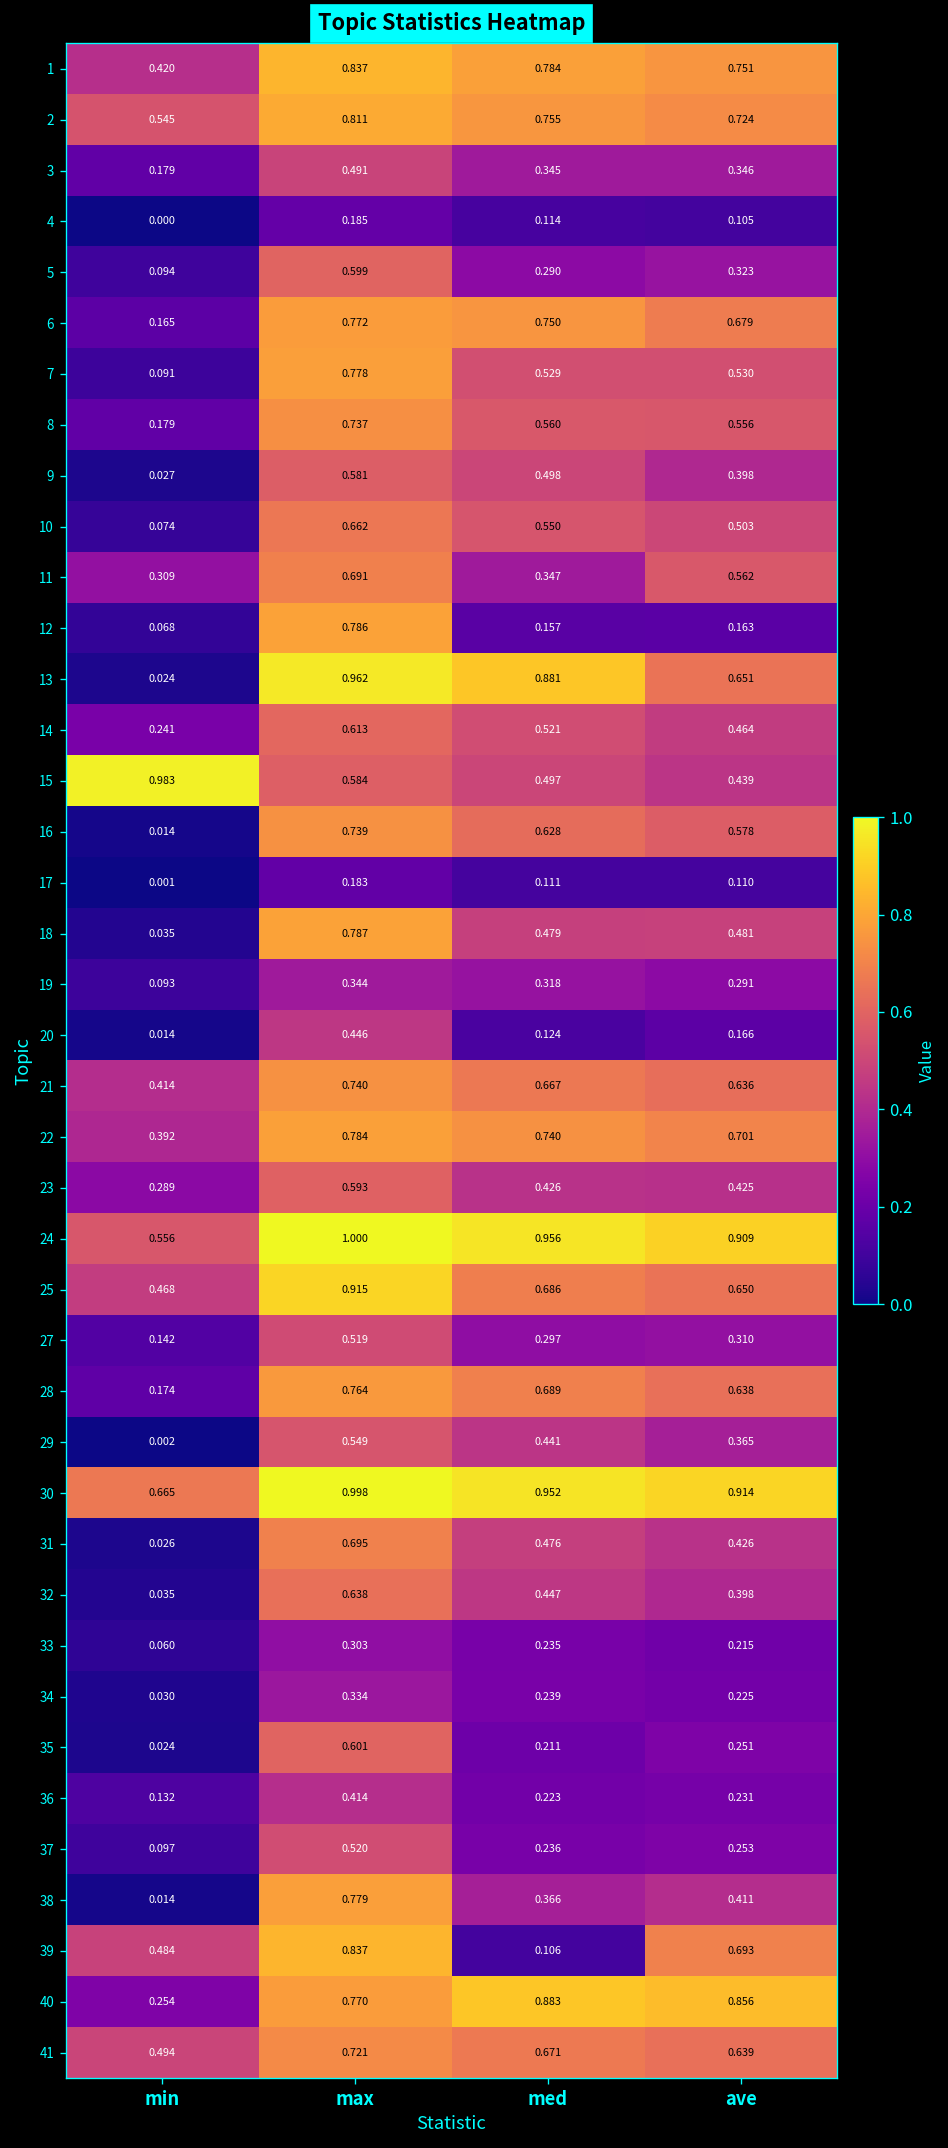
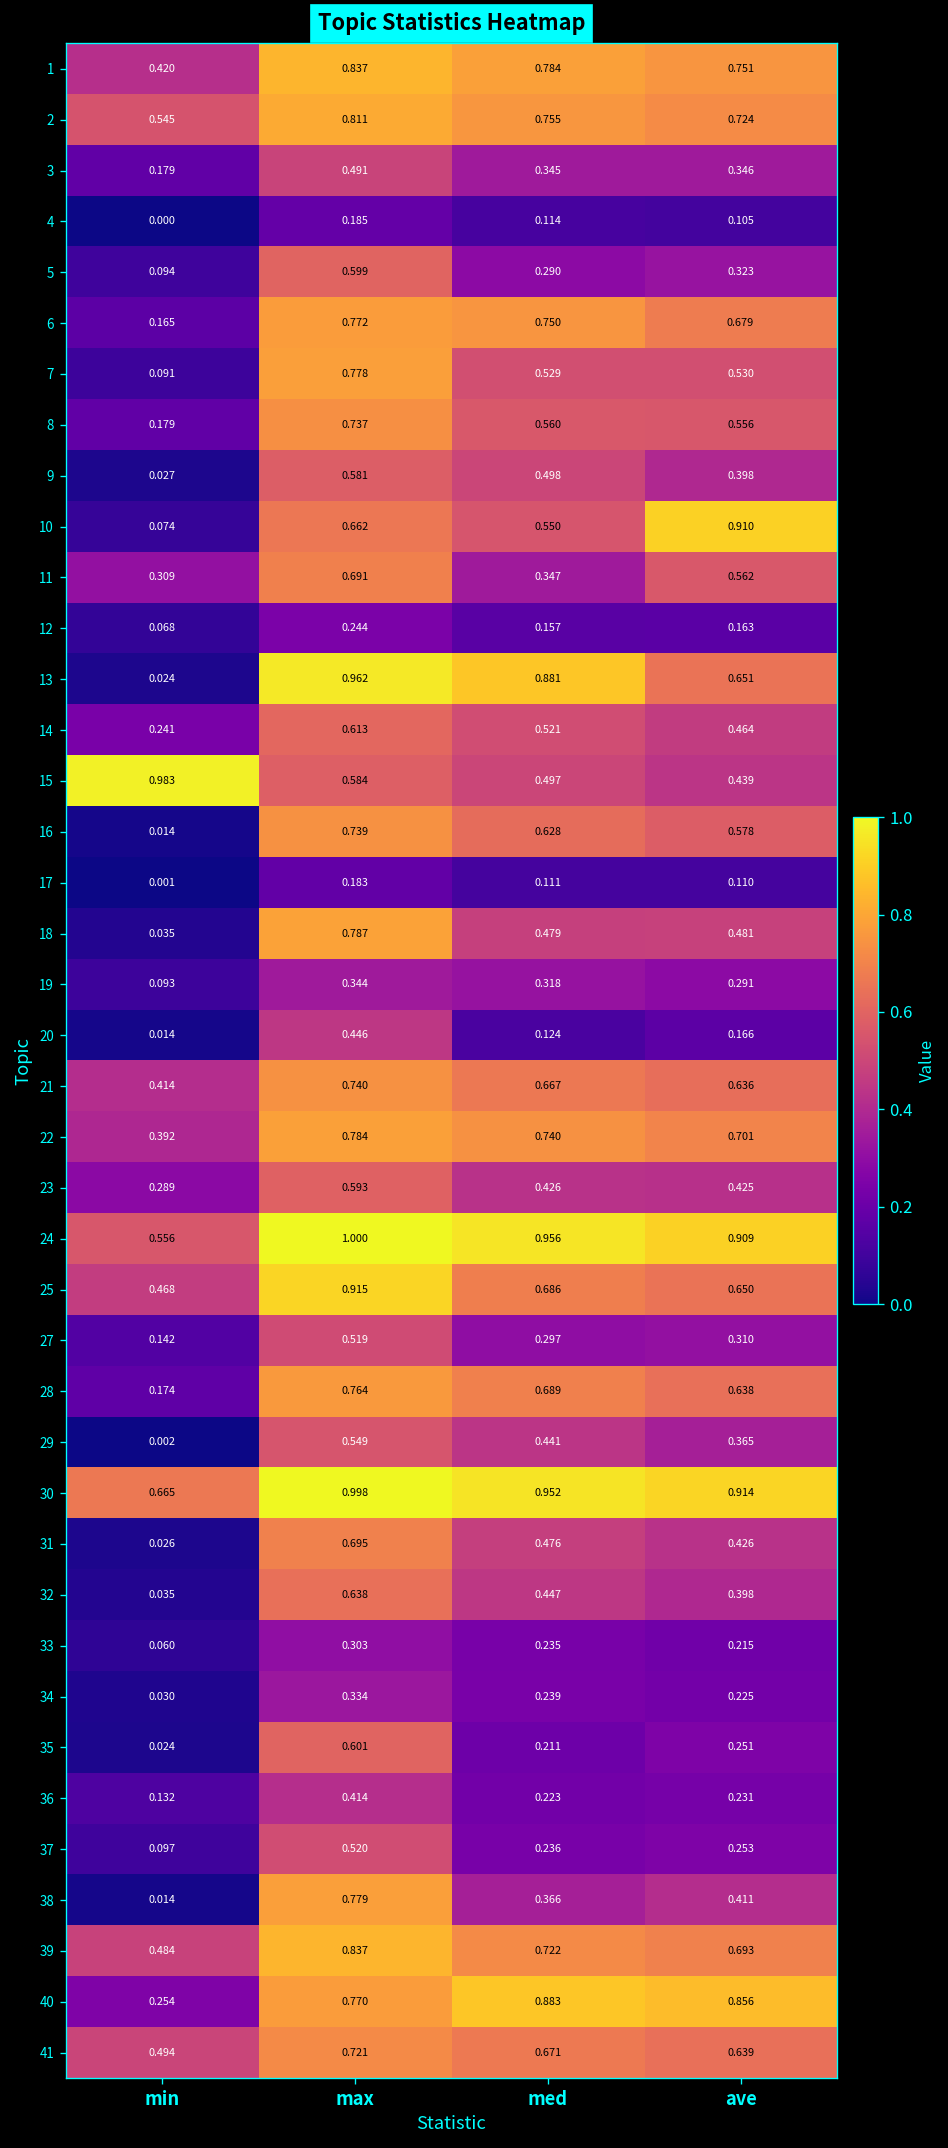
10, ave: 0.503 -> 0.910
12, max: 0.786 -> 0.244
39, med: 0.106 -> 0.722
